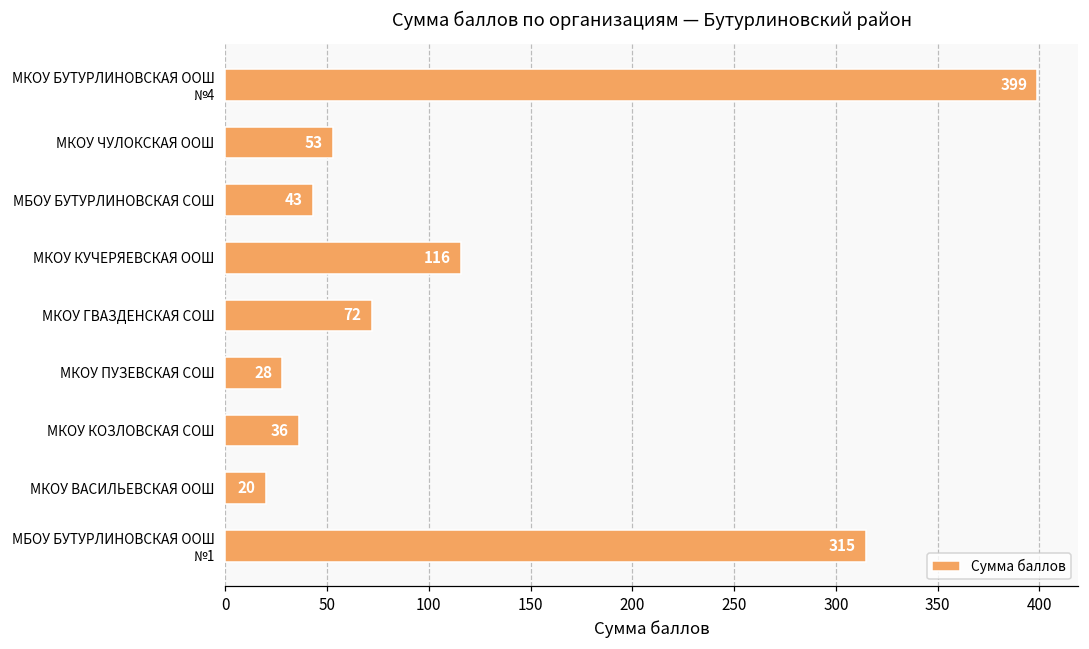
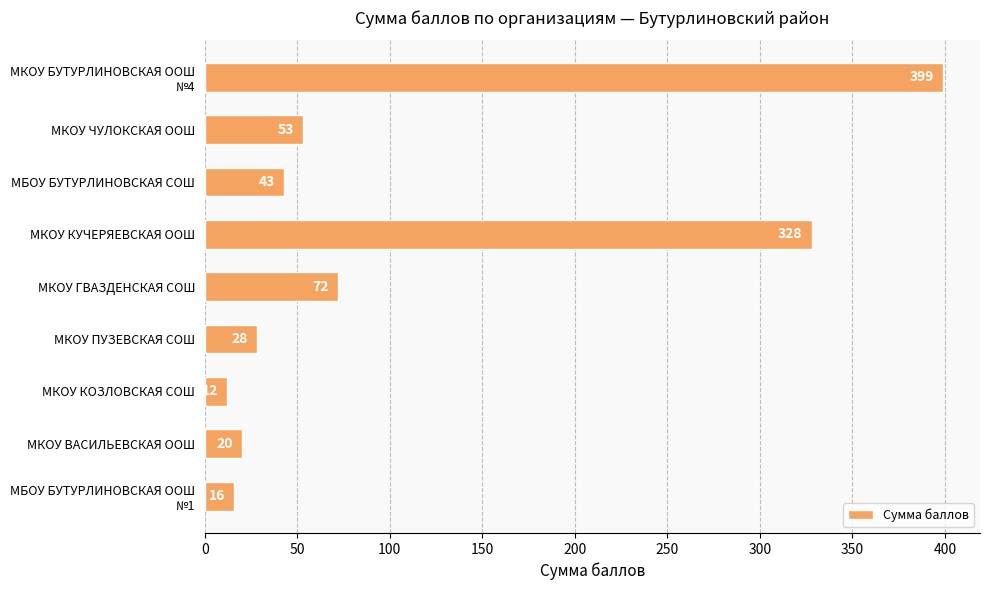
МКОУ КУЧЕРЯЕВСКАЯ ООШ: 116 -> 328
МКОУ КОЗЛОВСКАЯ СОШ: 36 -> 12
МБОУ БУТУРЛИНОВСКАЯ ООШ №1: 315 -> 16
